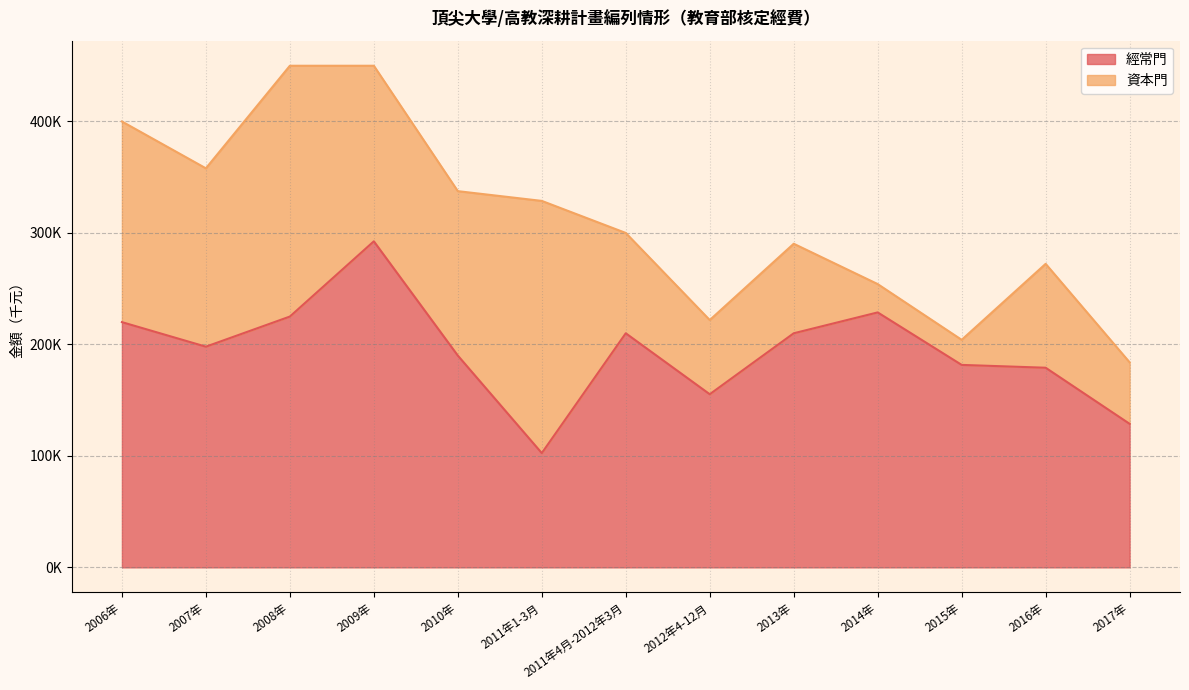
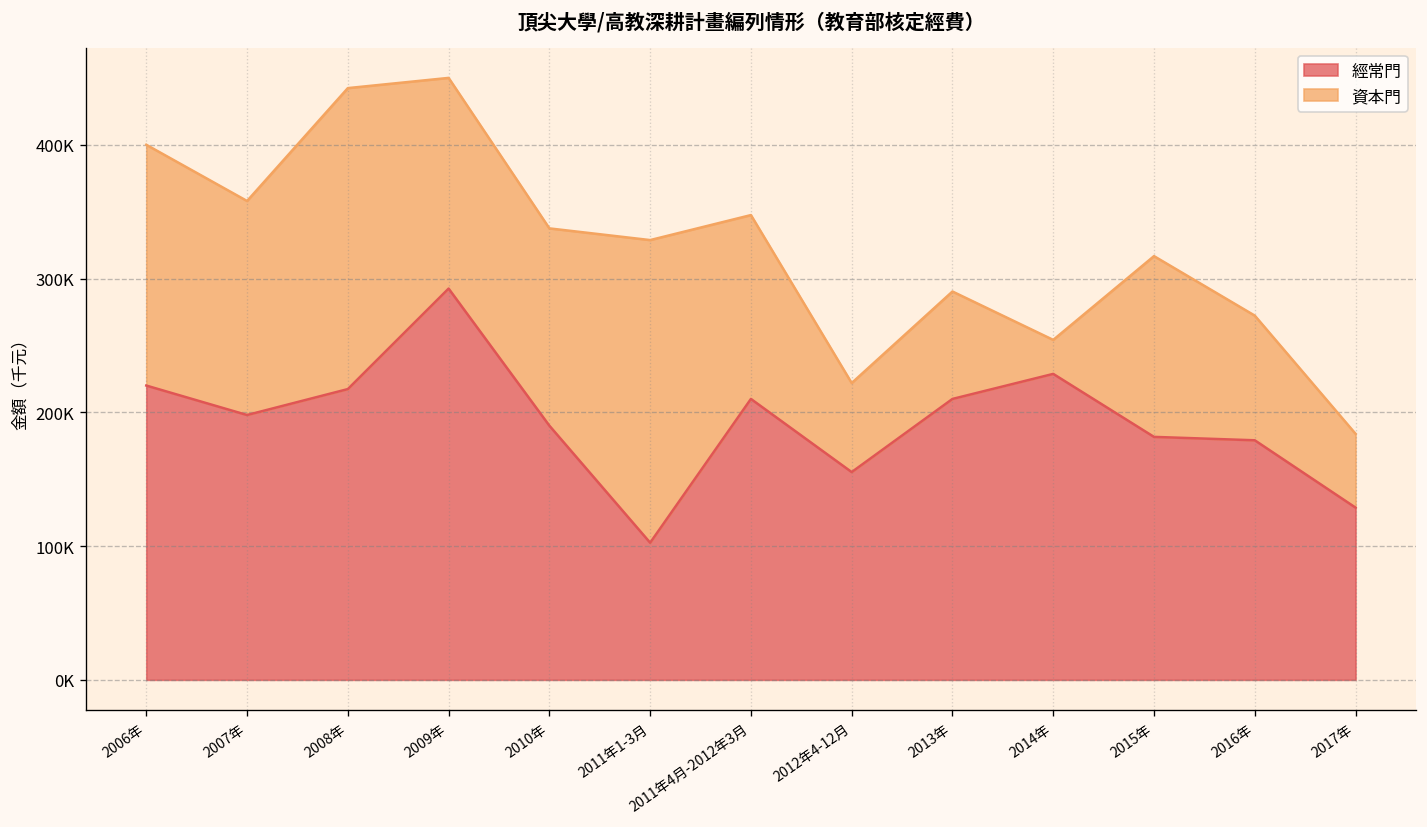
經常門, 2008年: 225000 -> 217000
資本門, 2011年4月-2012年3月: 90000 -> 137000
資本門, 2015年: 23000 -> 135000
